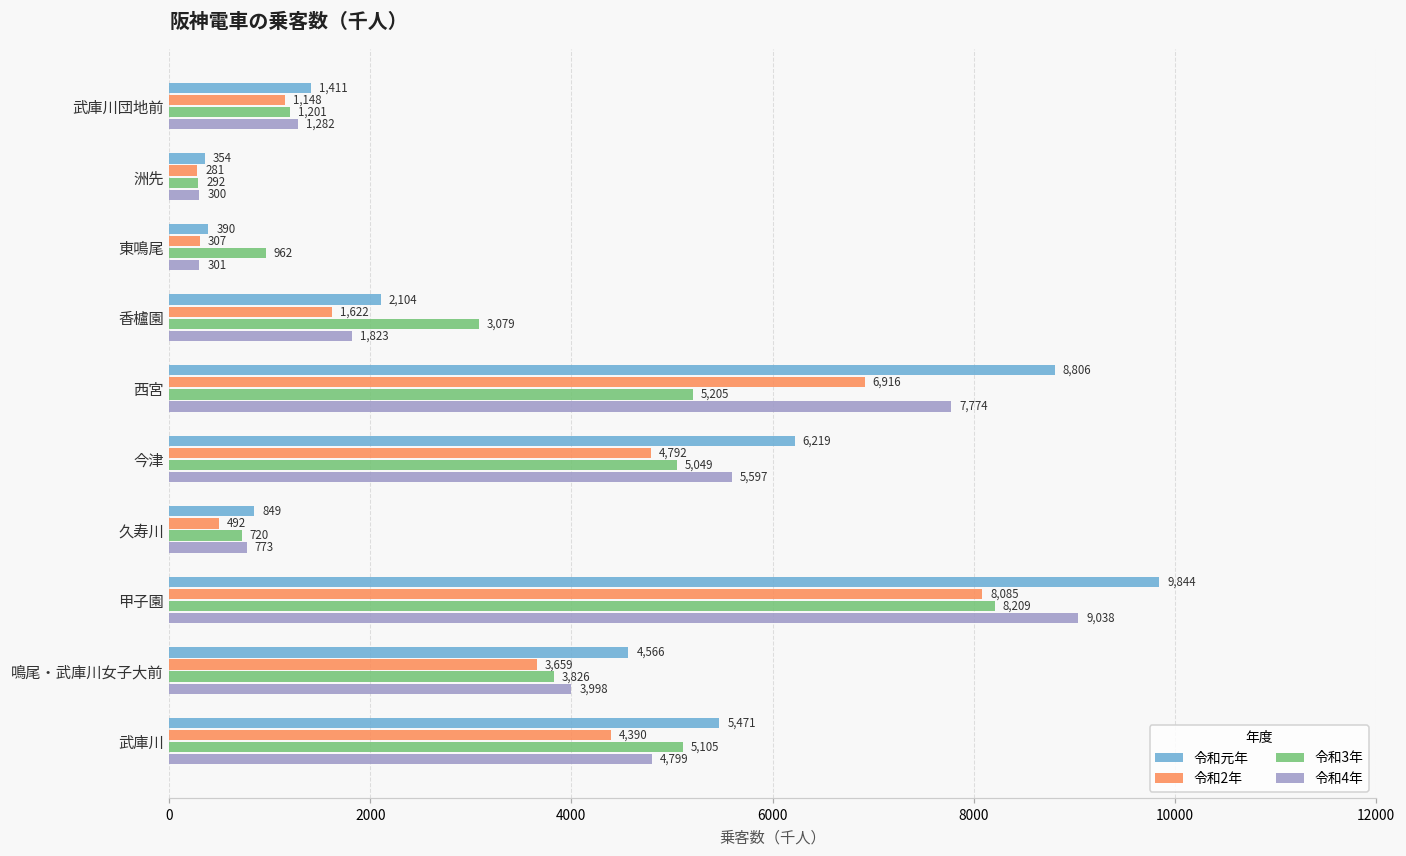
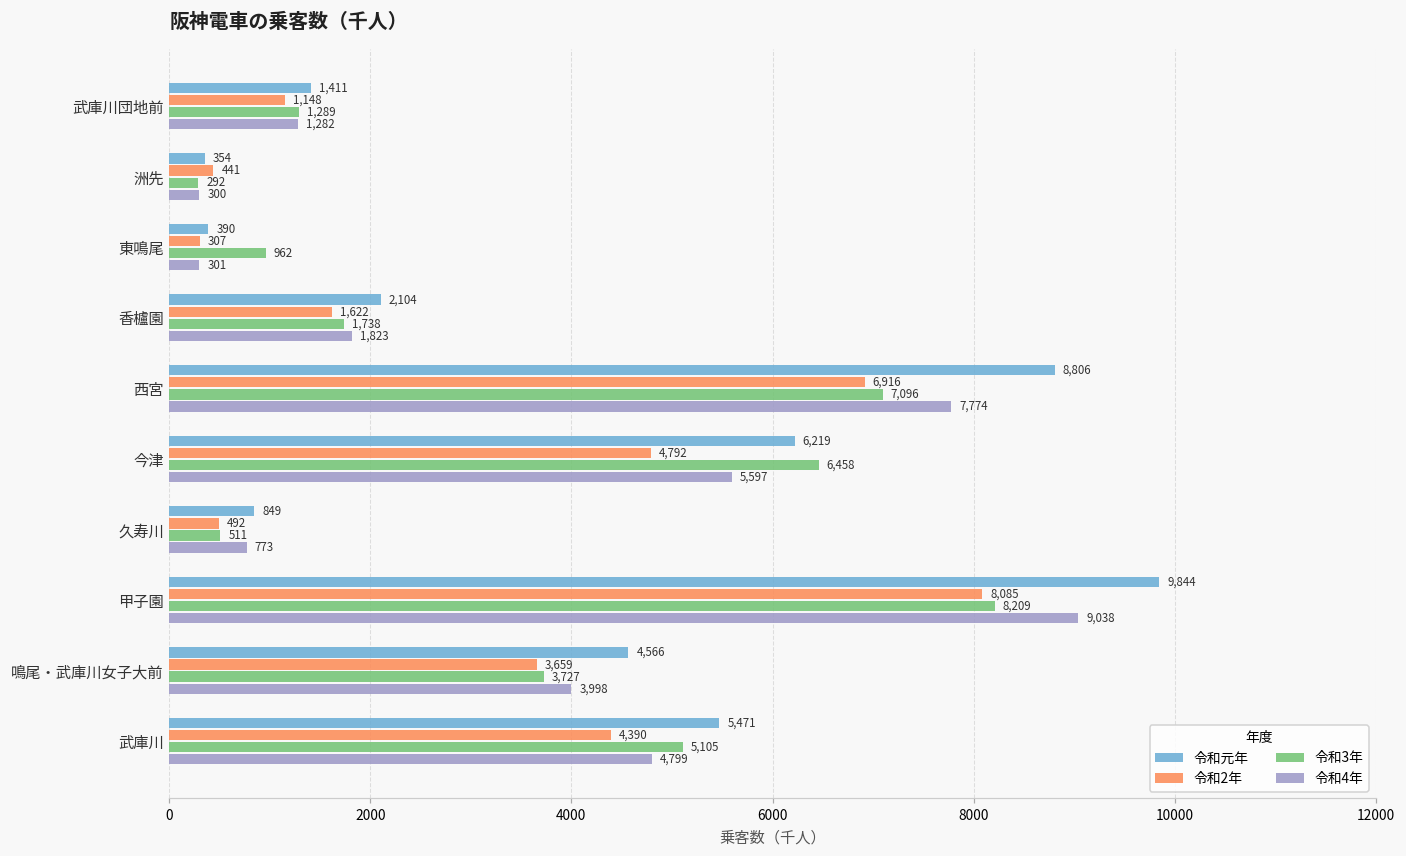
令和3年, 武庫川団地前: 1,201 -> 1,289
令和2年, 洲先: 281 -> 441
令和3年, 香櫨園: 3,079 -> 1,738
令和3年, 西宮: 5,205 -> 7,096
令和3年, 今津: 5,049 -> 6,458
令和3年, 久寿川: 720 -> 511
令和3年, 鳴尾・武庫川女子大前: 3,826 -> 3,727
